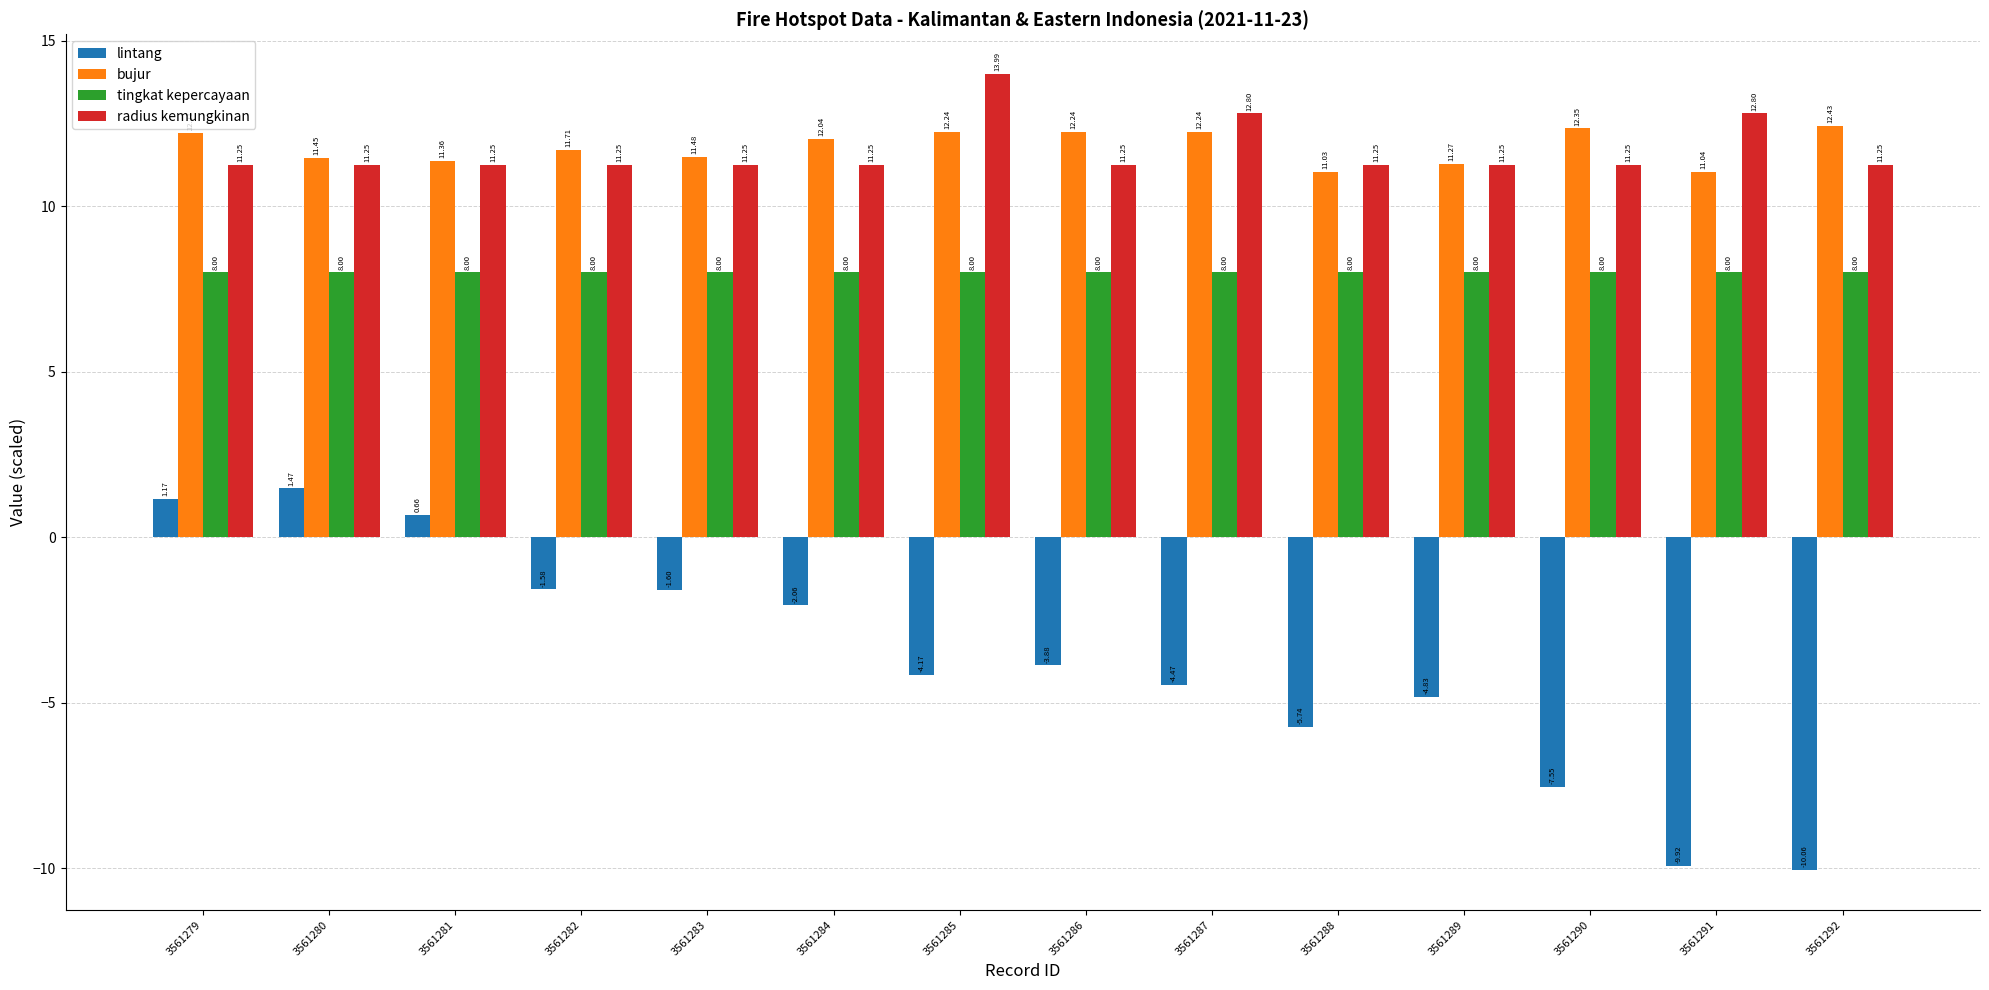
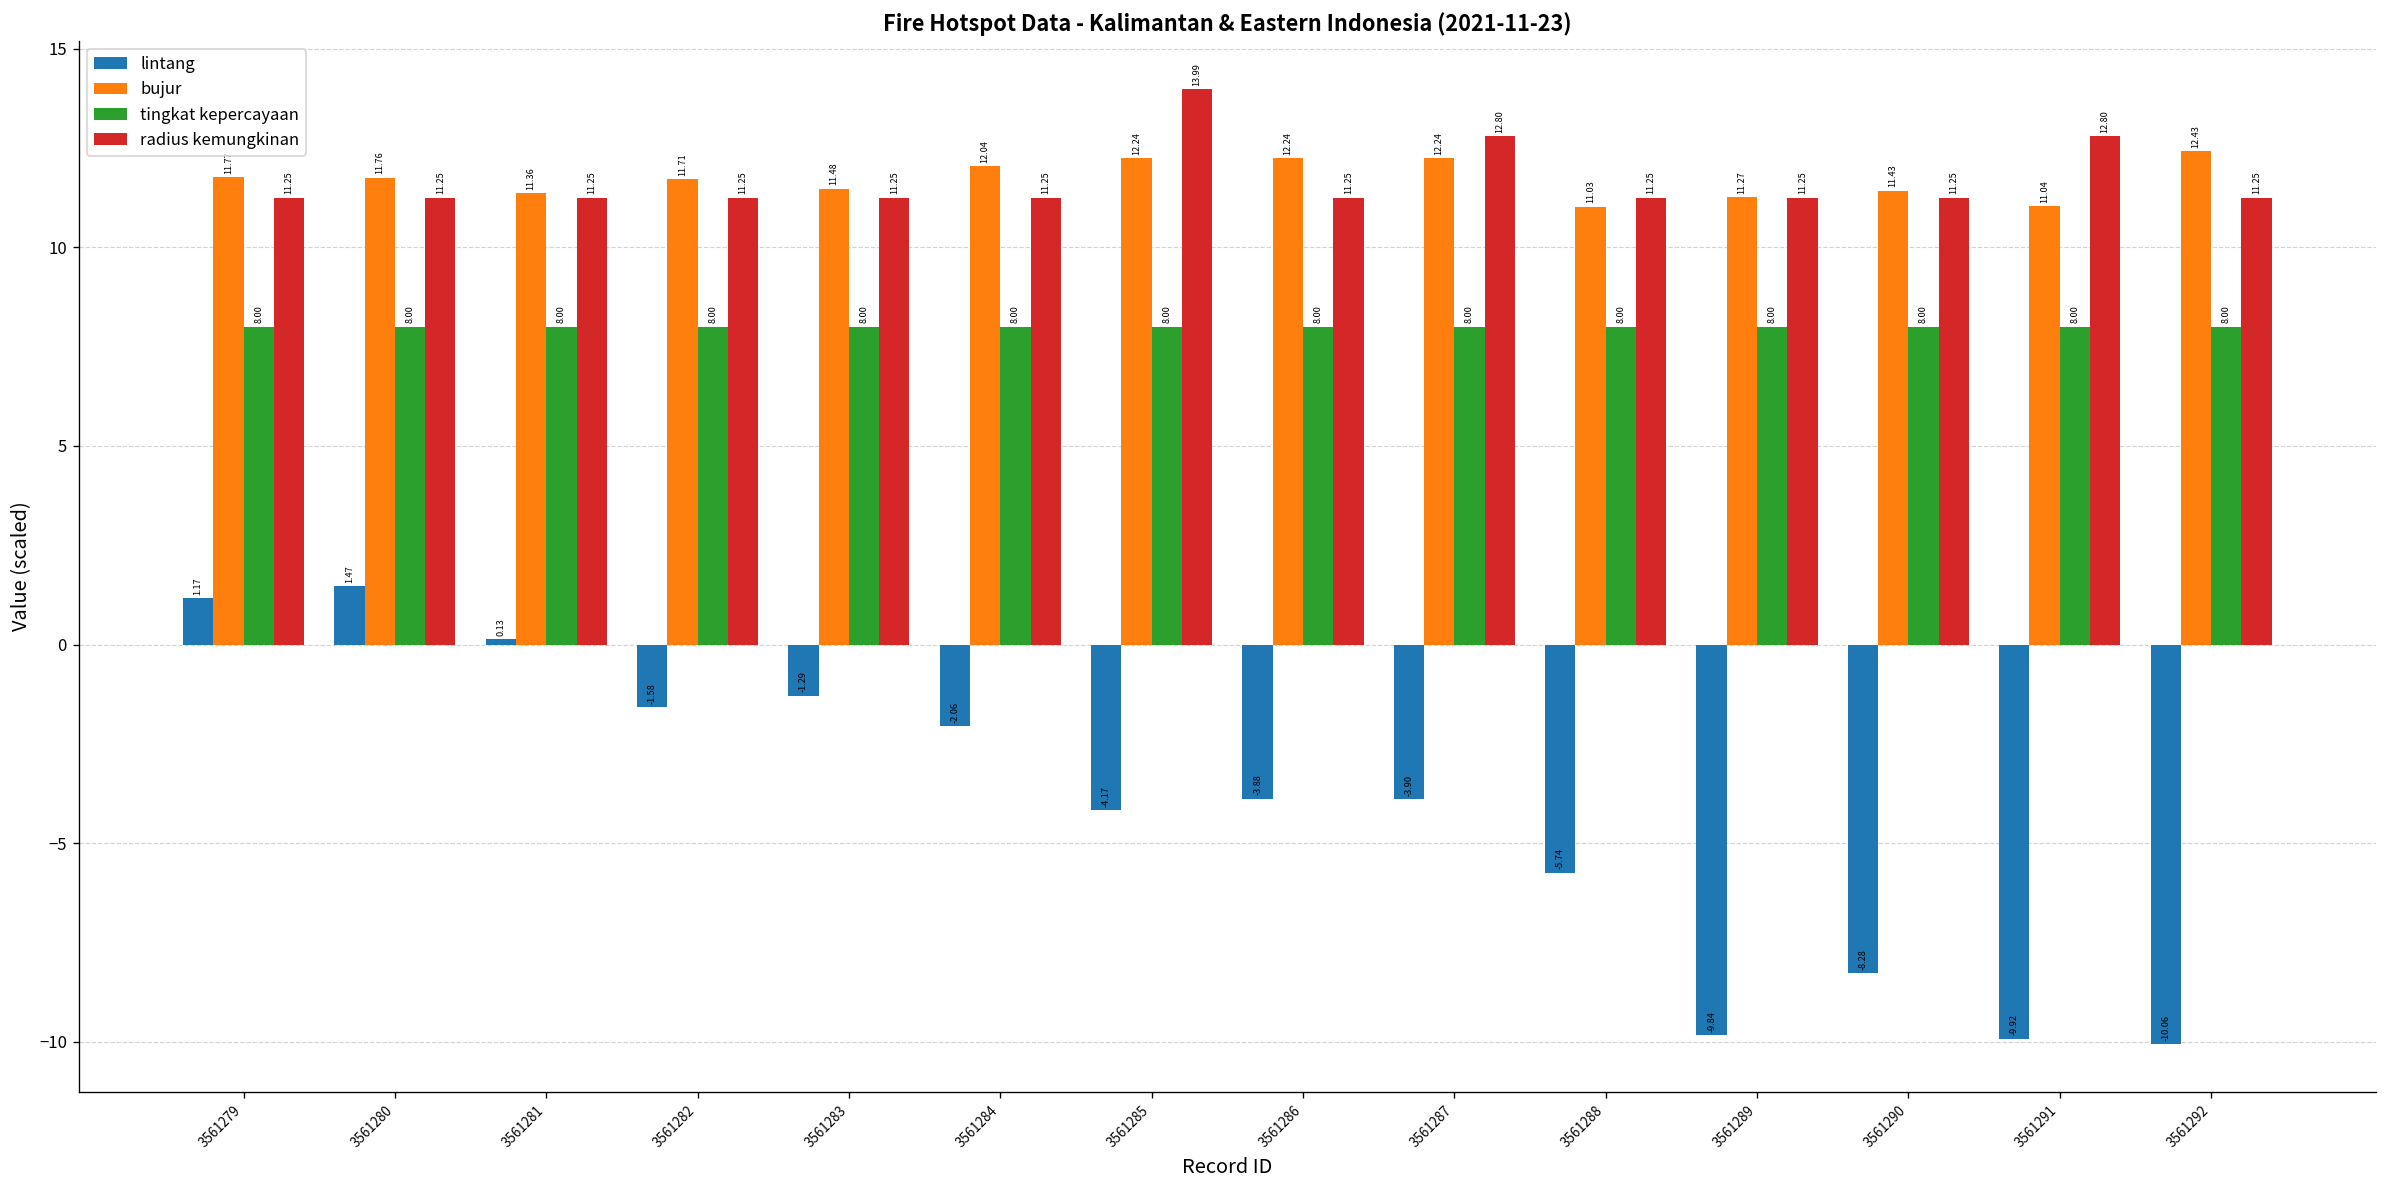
bujur, 3561279: 12.2 -> 11.8
bujur, 3561280: 11.45 -> 11.76
lintang, 3561281: 0.66 -> 0.13
lintang, 3561283: -1.60 -> -1.29
lintang, 3561287: -4.47 -> -3.90
lintang, 3561289: -4.83 -> -9.84
lintang, 3561290: -7.55 -> -8.28
bujur, 3561290: 12.35 -> 11.43
